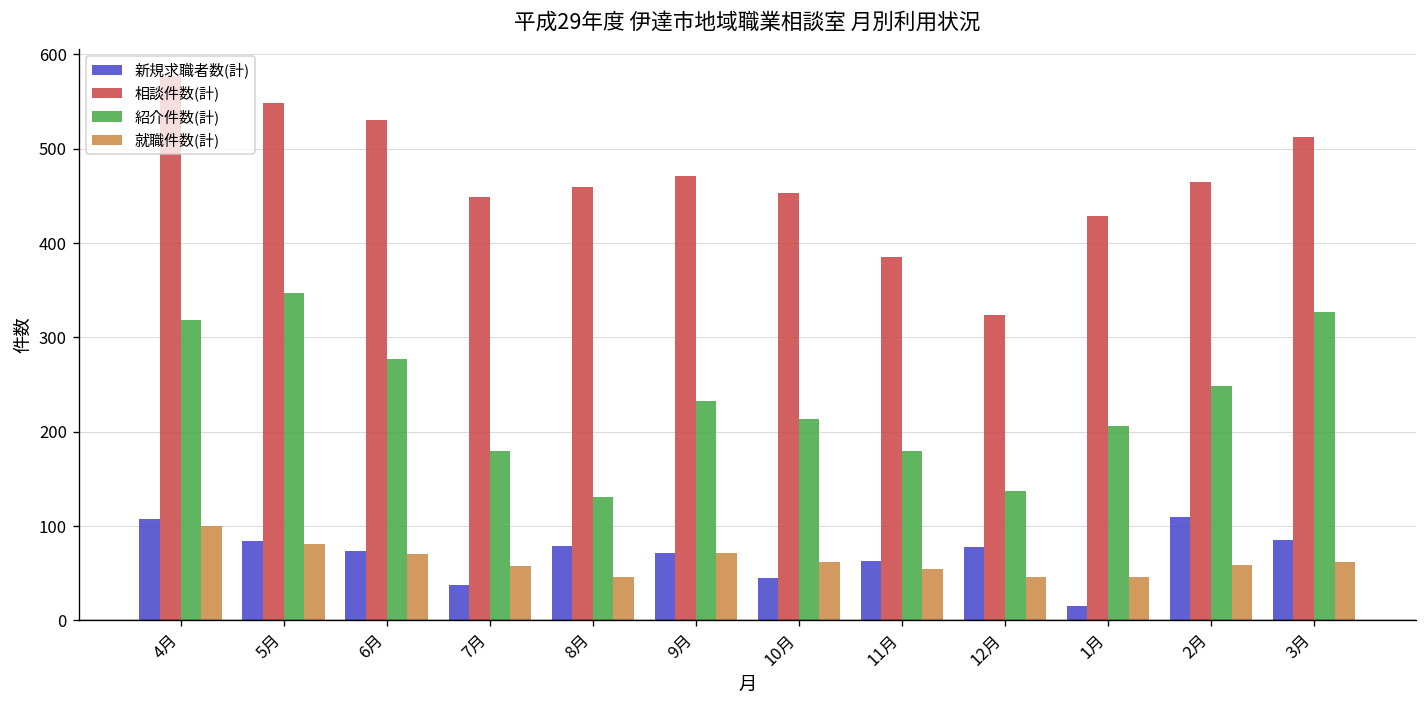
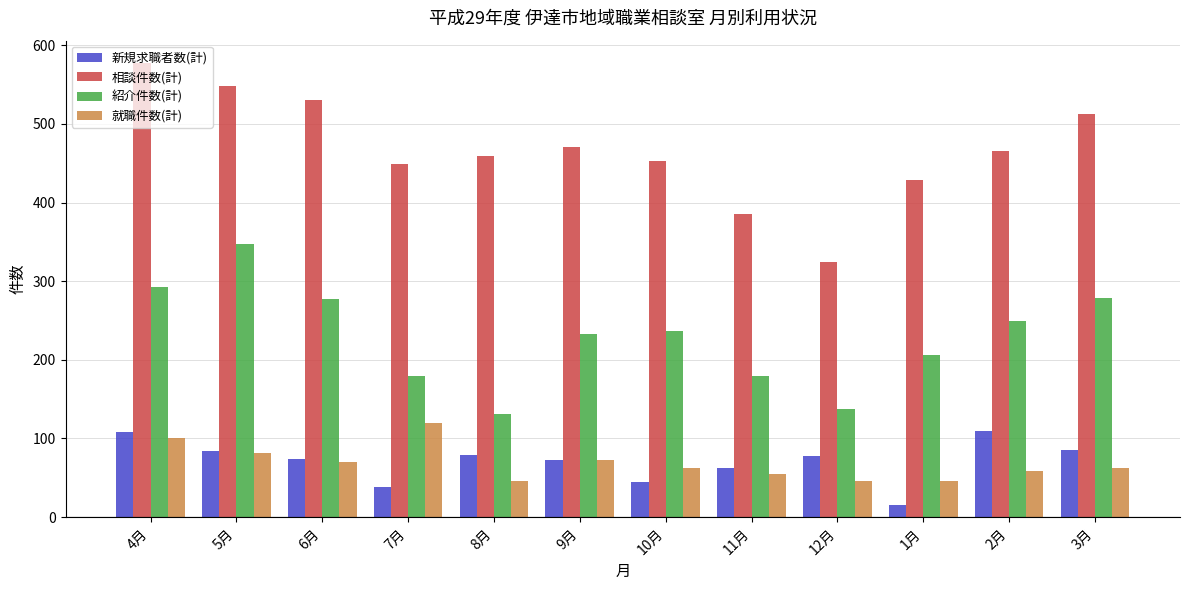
紹介件数(計), 4月: 320 -> 290
就職件数(計), 7月: 60 -> 120
紹介件数(計), 10月: 210 -> 240
紹介件数(計), 3月: 330 -> 280
